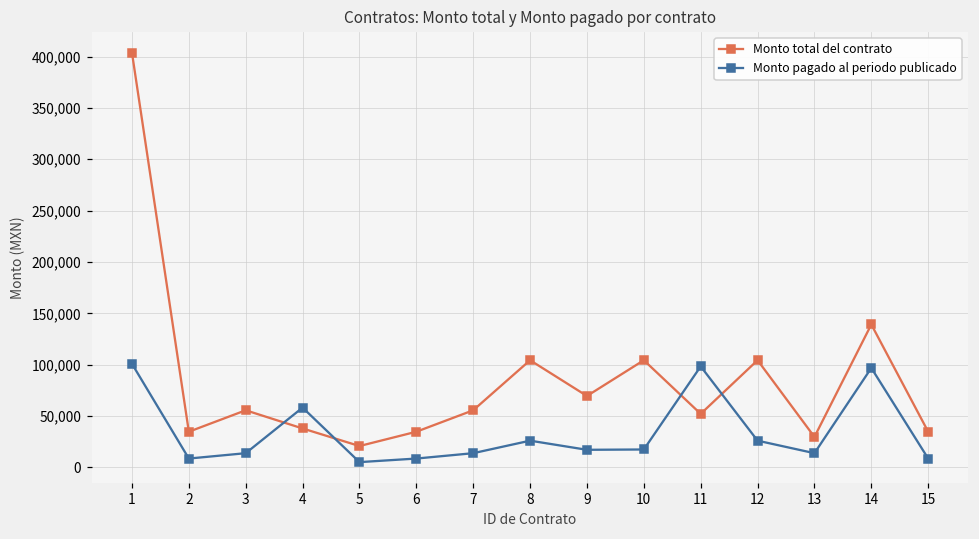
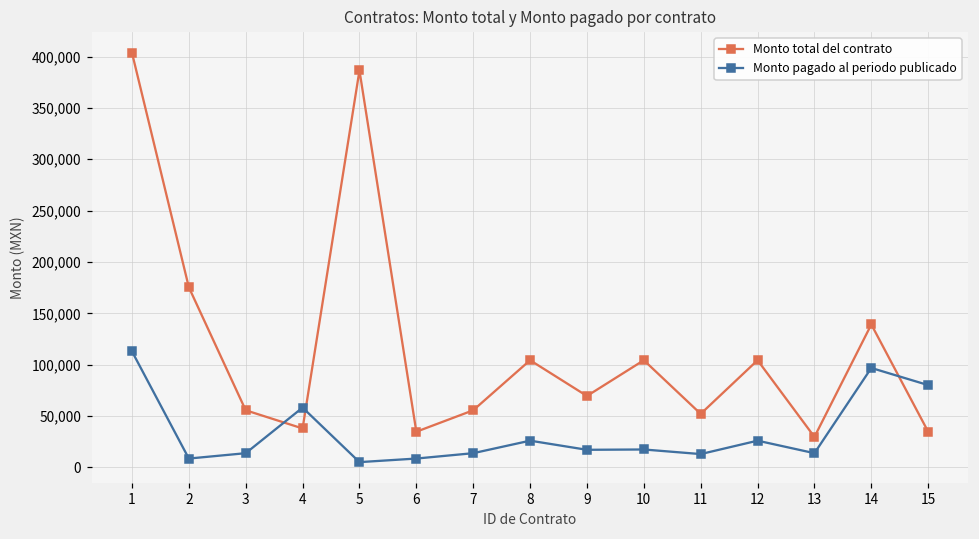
Monto pagado al periodo publicado, 1: 100,000 -> 110,000
Monto total del contrato, 2: 30,000 -> 180,000
Monto total del contrato, 5: 20,000 -> 390,000
Monto pagado al periodo publicado, 11: 100,000 -> 10,000
Monto pagado al periodo publicado, 15: 10,000 -> 80,000
